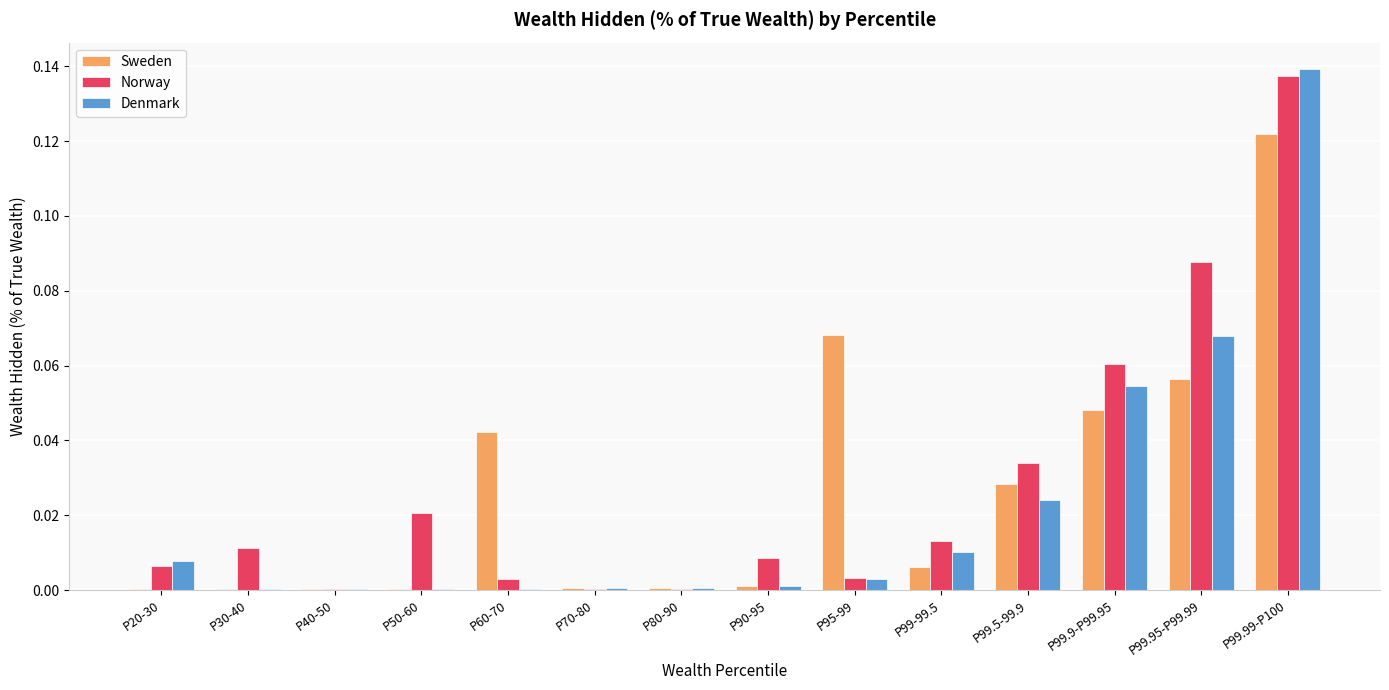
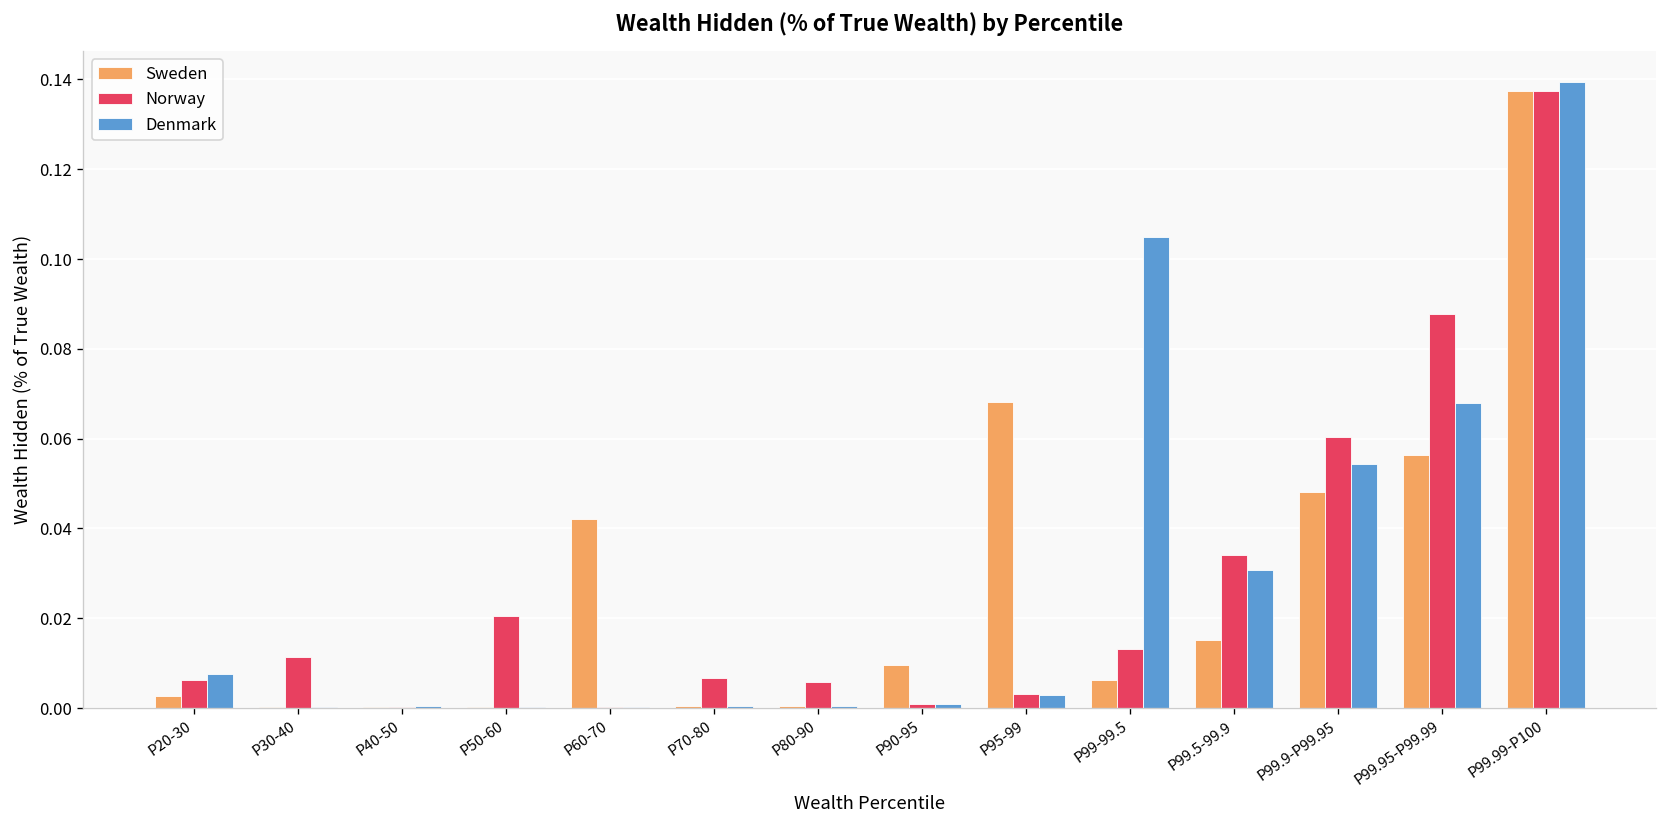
Sweden, P20-30: 0.000 -> 0.003
Norway, P60-70: 0.003 -> 0.000
Norway, P70-80: 0.000 -> 0.007
Norway, P80-90: 0.000 -> 0.006
Sweden, P90-95: 0.001 -> 0.010
Norway, P90-95: 0.008 -> 0.001
Denmark, P99-99.5: 0.010 -> 0.105
Sweden, P99.5-99.9: 0.028 -> 0.015
Denmark, P99.5-99.9: 0.024 -> 0.031
Sweden, P99.99-P100: 0.122 -> 0.137
